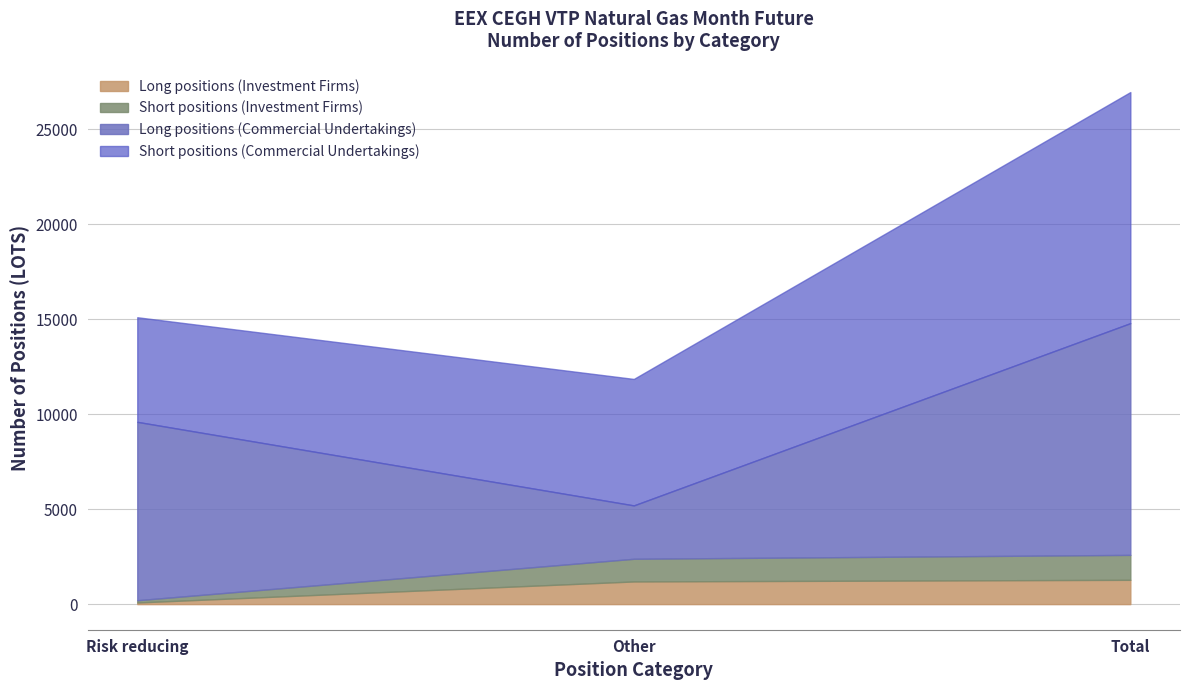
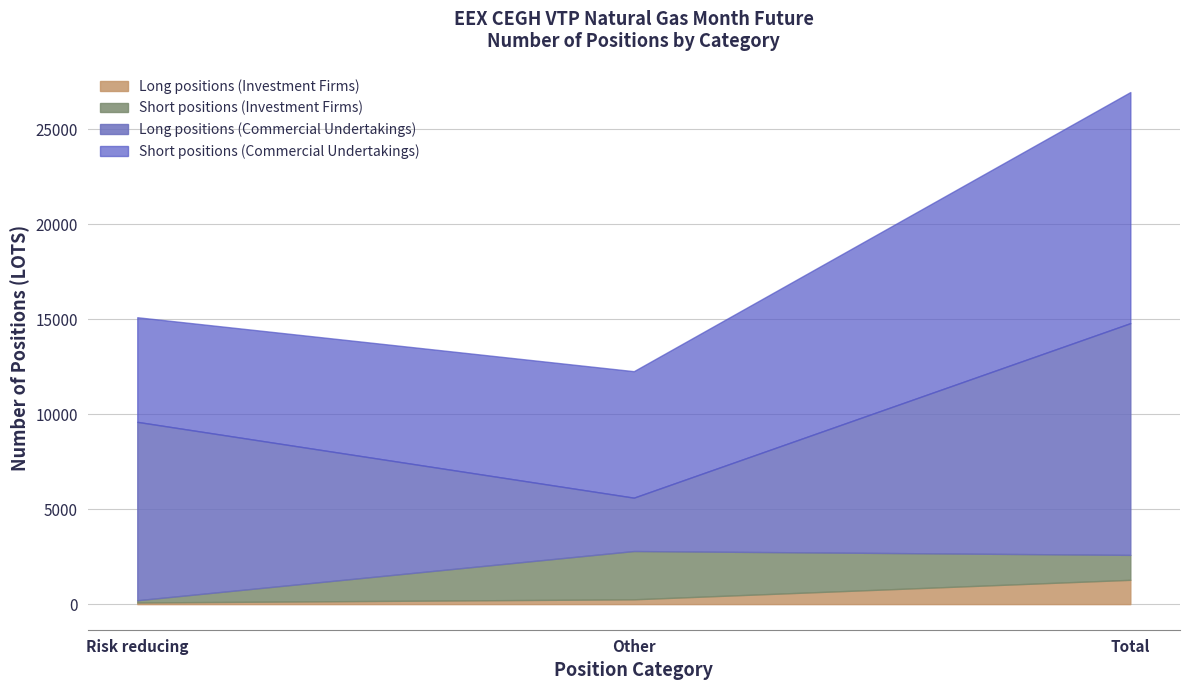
Long positions (Investment Firms), Other: 1200 -> 300
Short positions (Investment Firms), Other: 1200 -> 2500
